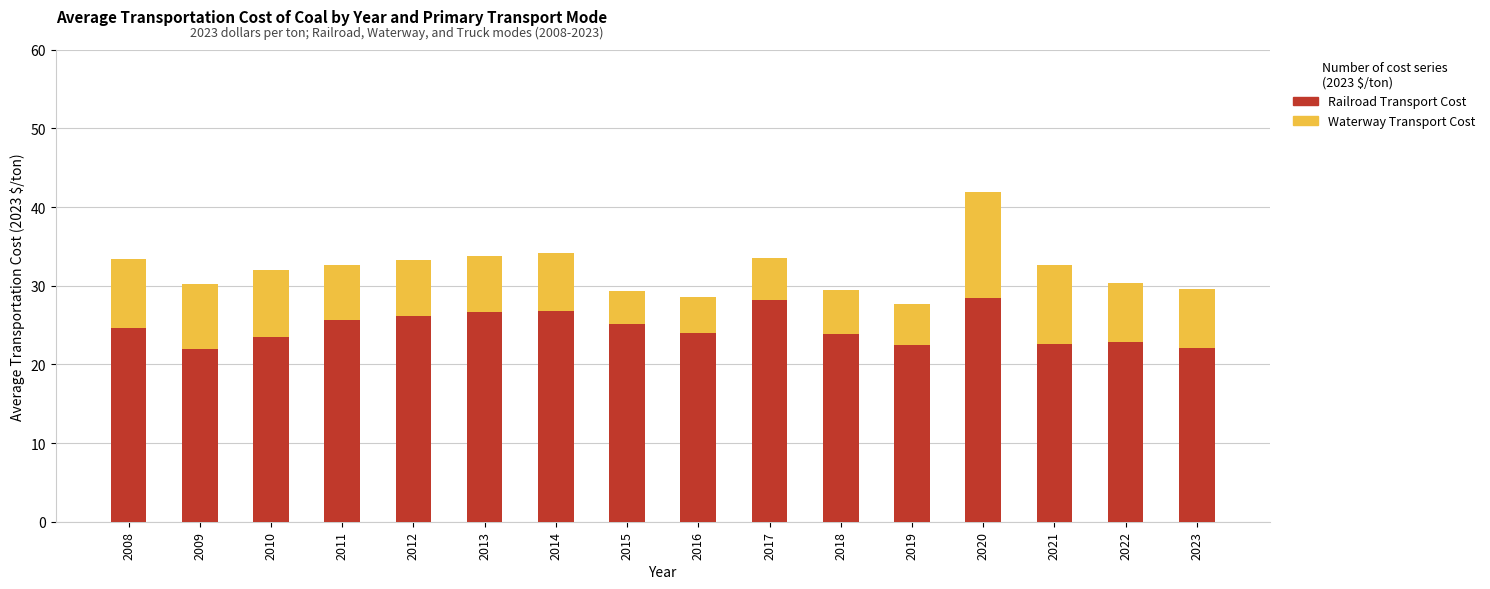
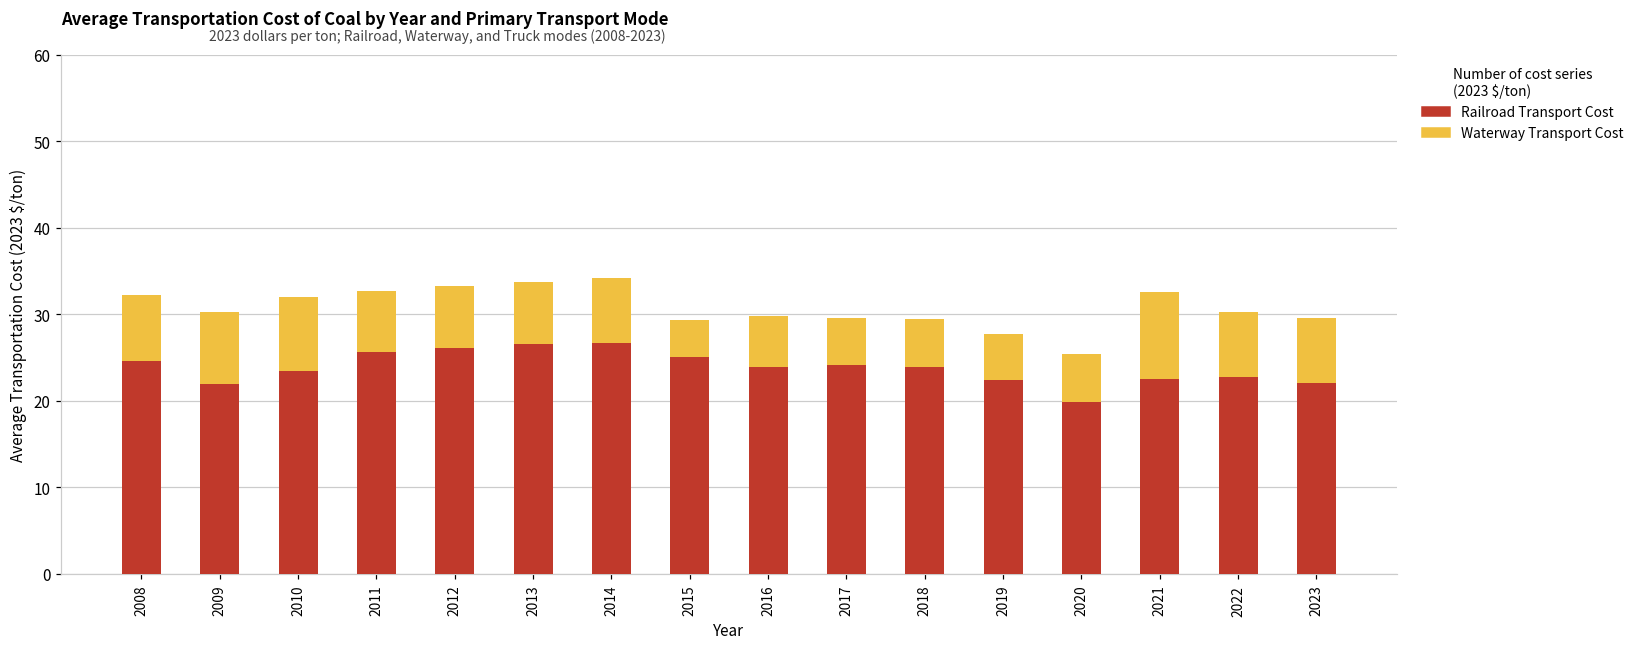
Waterway Transport Cost, 2008: 9 -> 8
Waterway Transport Cost, 2016: 5 -> 6
Railroad Transport Cost, 2017: 28 -> 24
Railroad Transport Cost, 2020: 28 -> 20
Waterway Transport Cost, 2020: 13 -> 6
